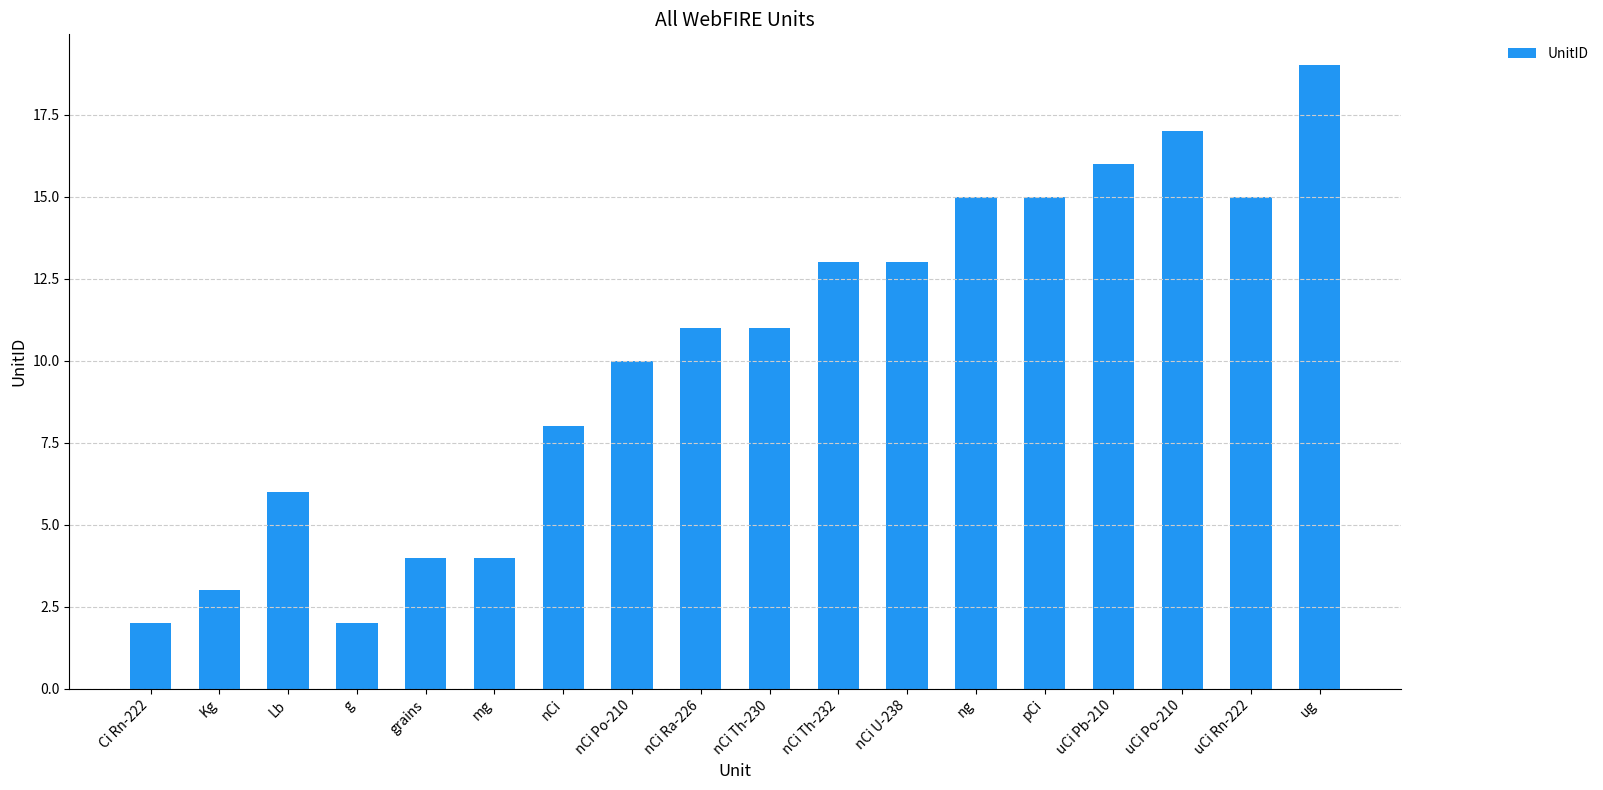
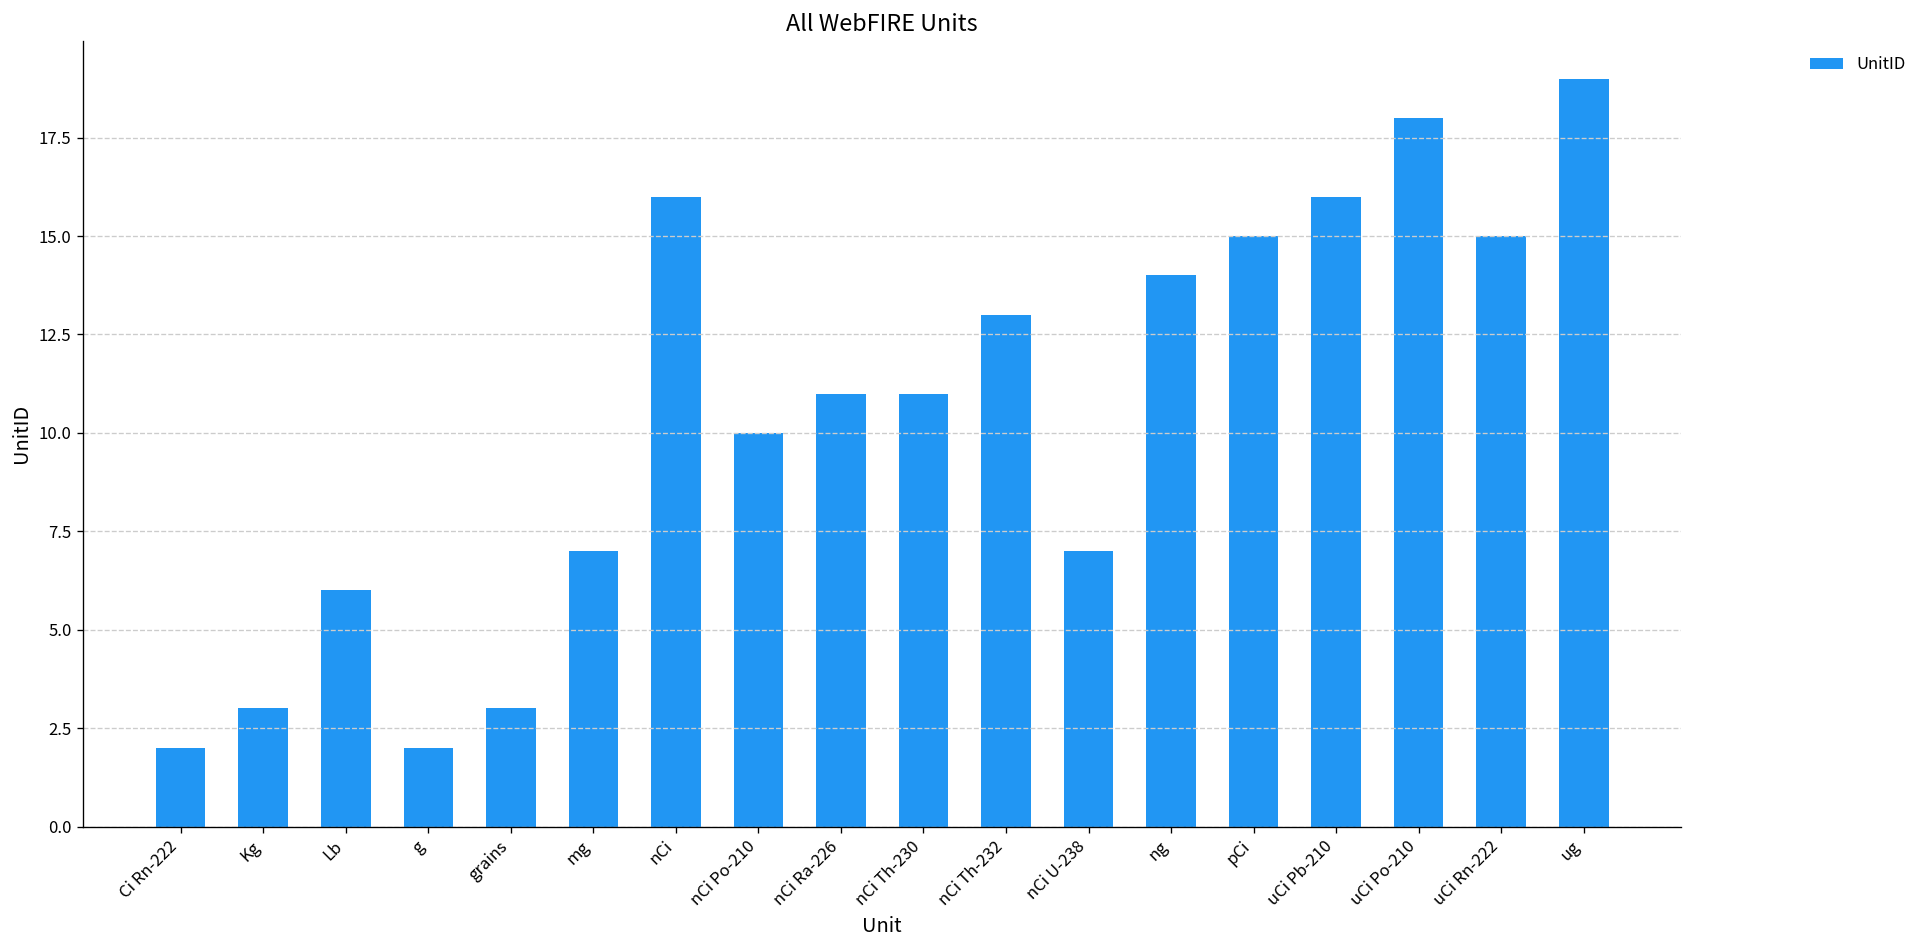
grains: 4 -> 3
mg: 4 -> 7
nCi: 8 -> 16
nCi U-238: 13 -> 7
ng: 15 -> 14
uCi Po-210: 17 -> 18
